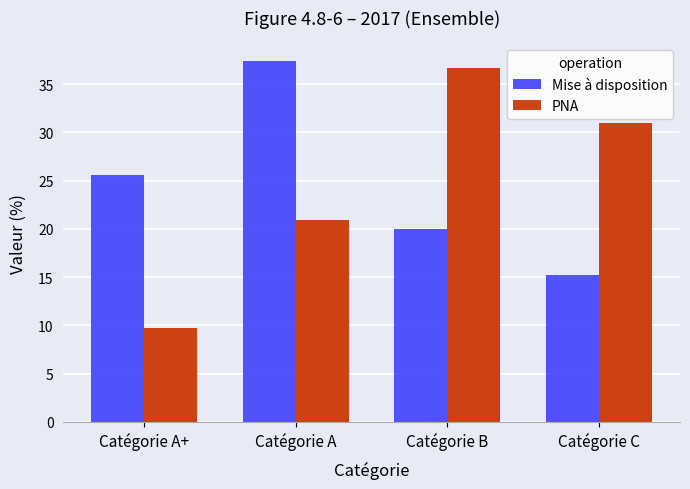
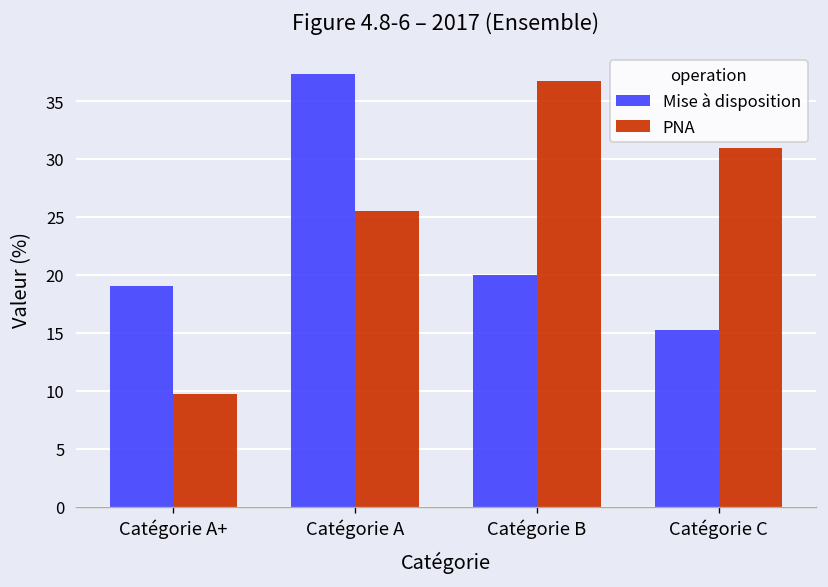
Mise à disposition, Catégorie A+: 26 -> 19
PNA, Catégorie A: 21 -> 26
